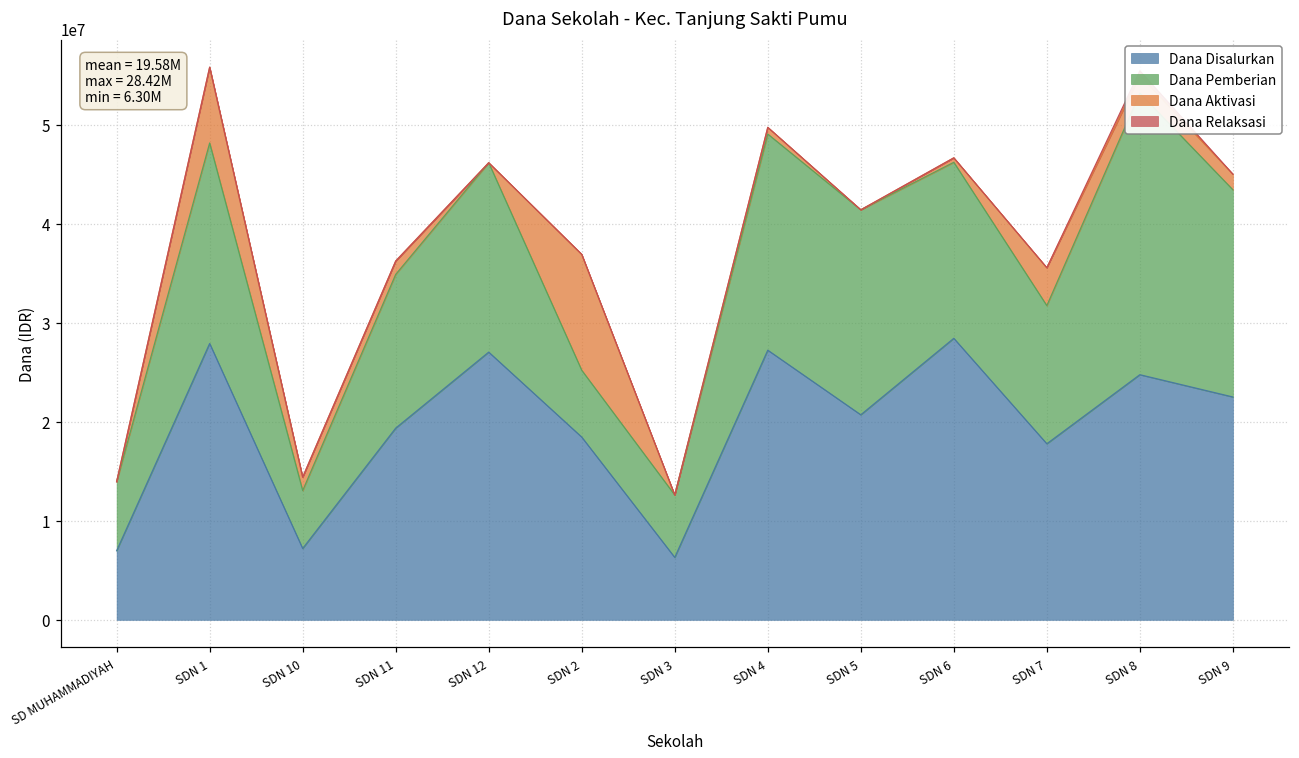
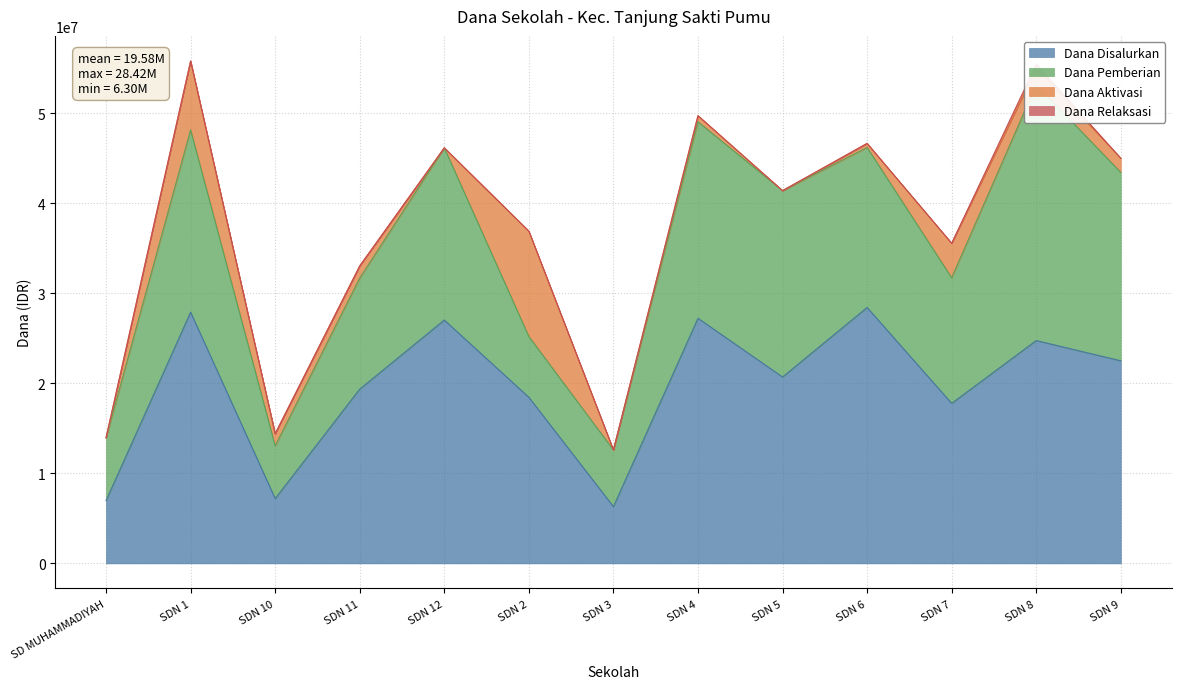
Dana Pemberian, SDN 11: 16000000 -> 12000000
